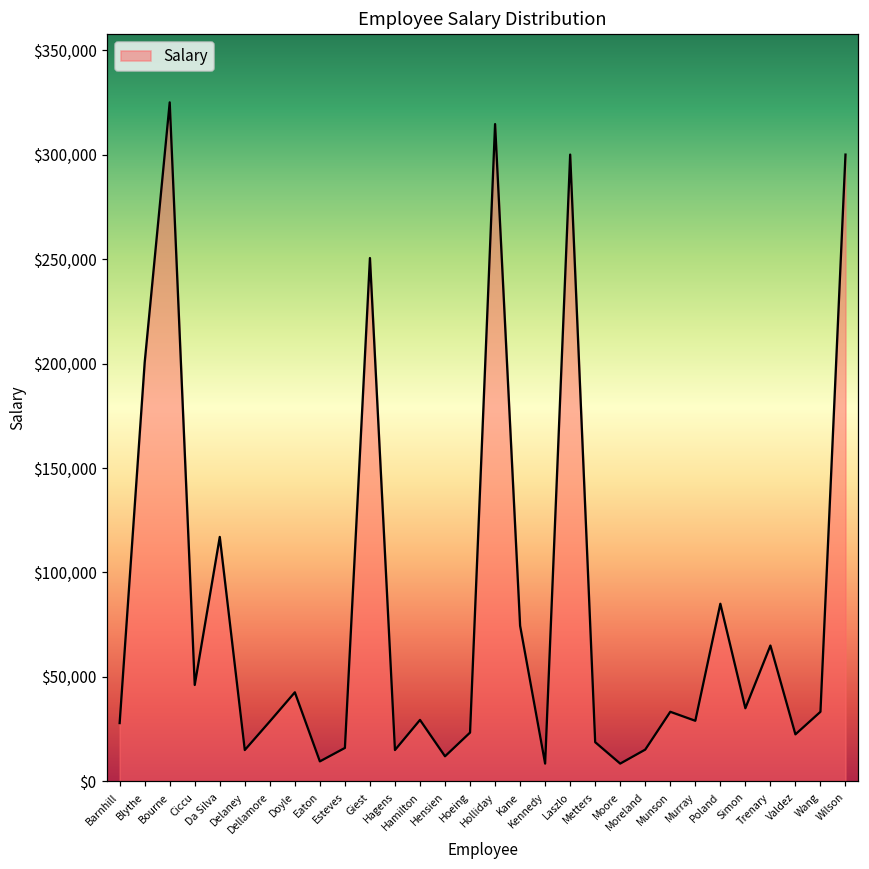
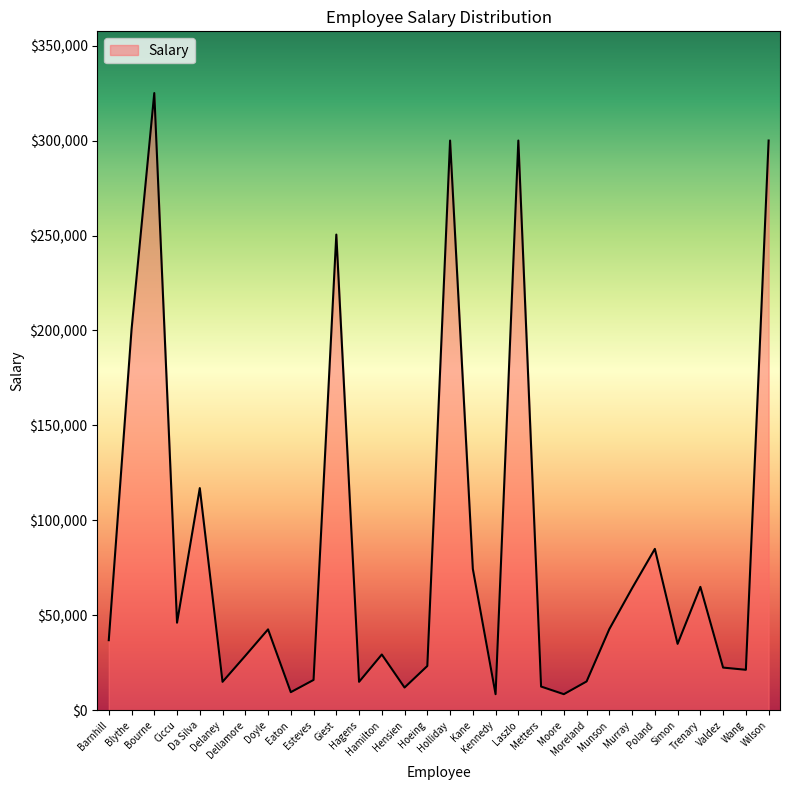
Barnhill: $28,000 -> $37,000
Holliday: $315,000 -> $300,000
Metters: $19,000 -> $13,000
Munson: $33,000 -> $43,000
Murray: $29,000 -> $64,000
Wang: $33,000 -> $21,000
